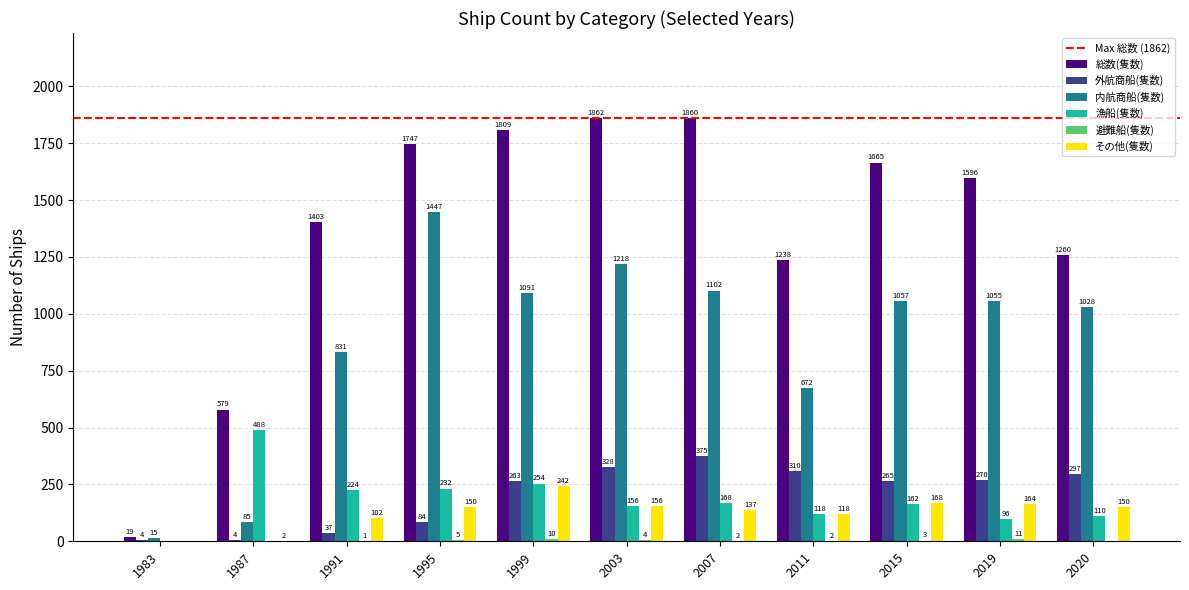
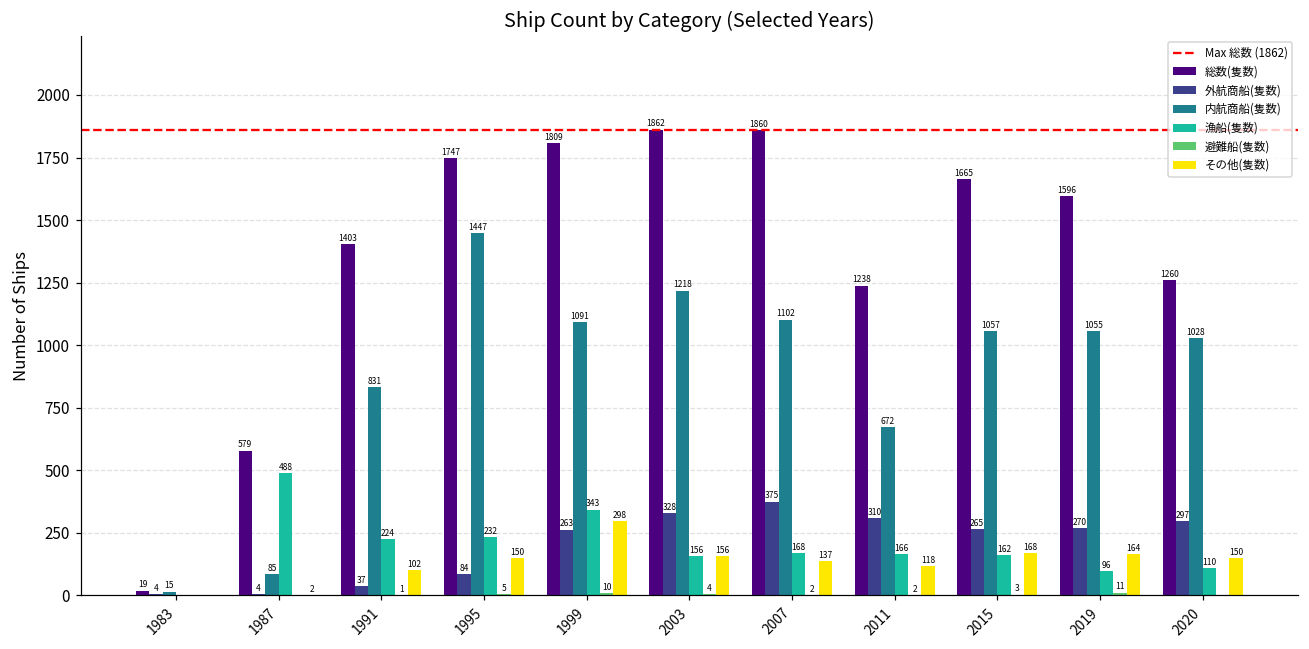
漁船(隻数), 1999: 254 -> 343
その他(隻数), 1999: 242 -> 298
漁船(隻数), 2011: 118 -> 166
